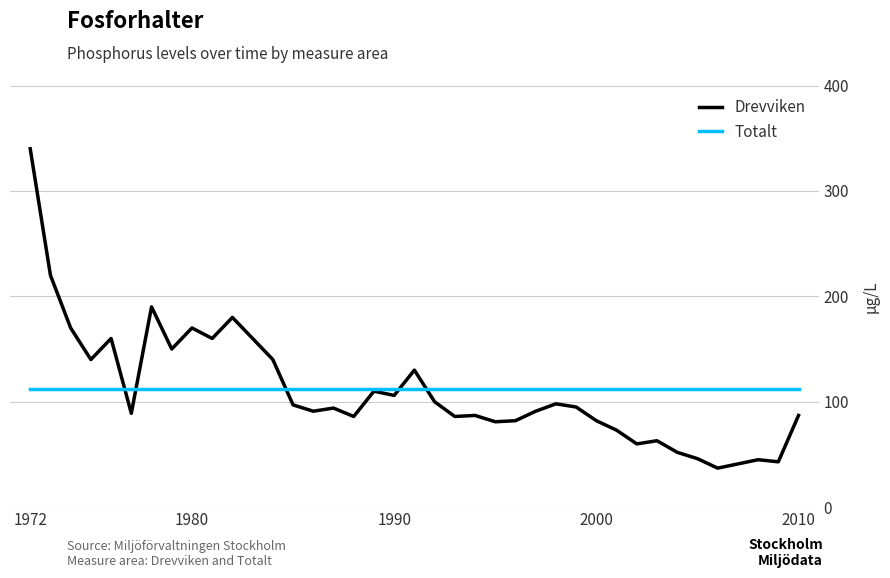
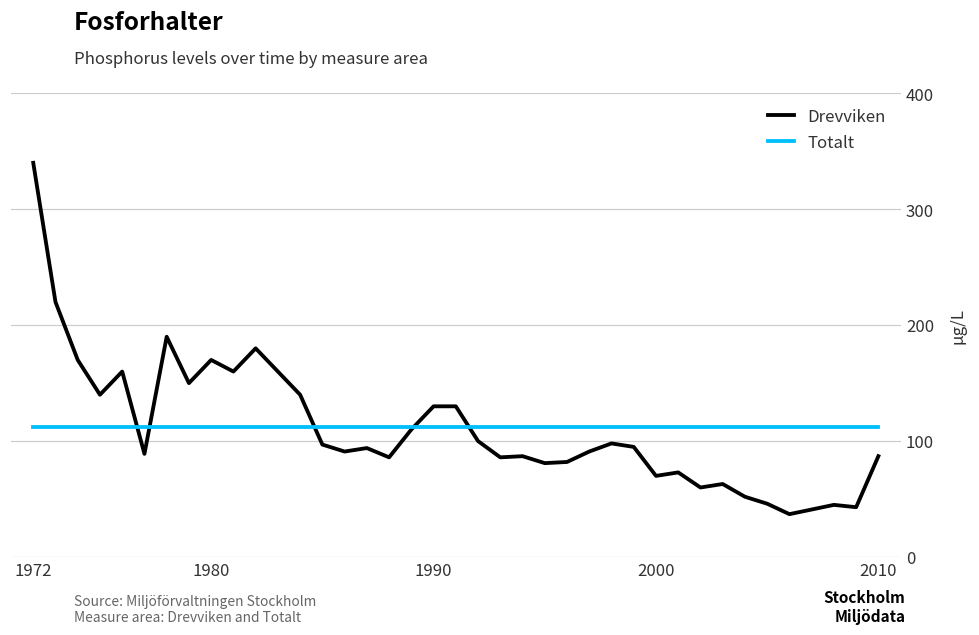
Drevviken, 1990: 106 -> 130
Drevviken, 2000: 82 -> 70
